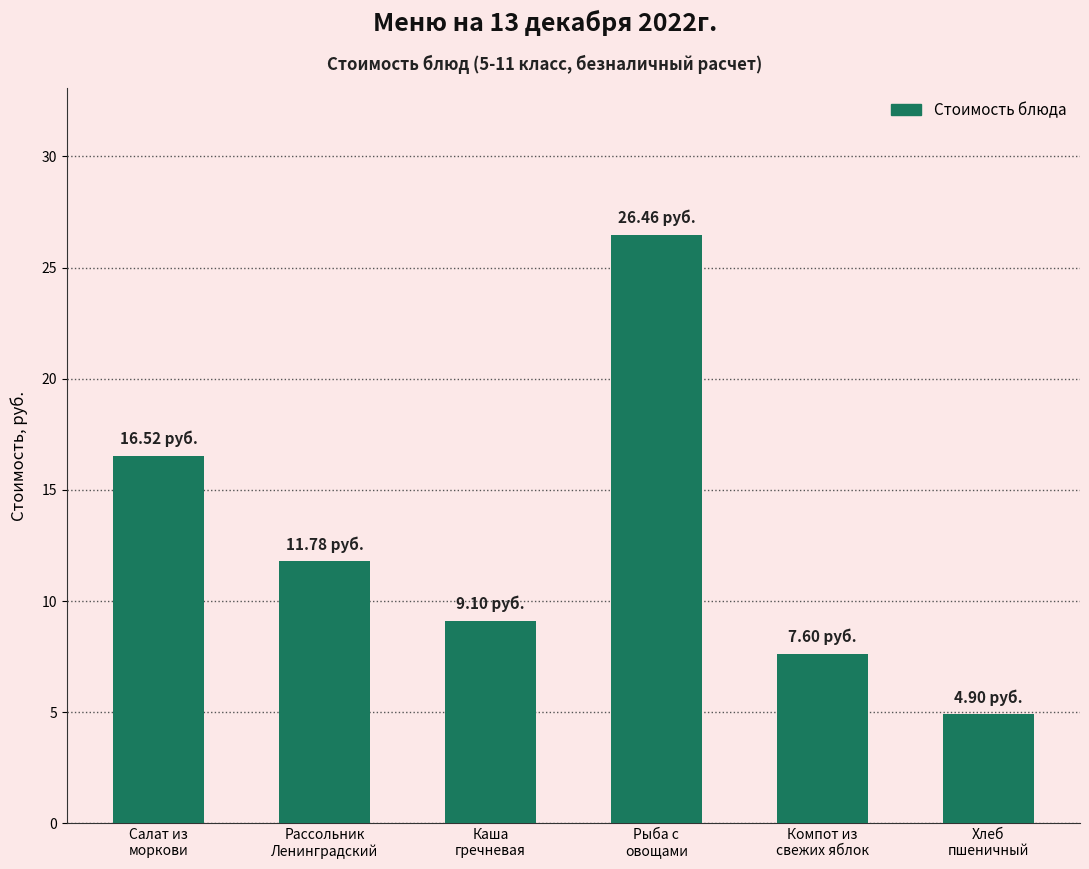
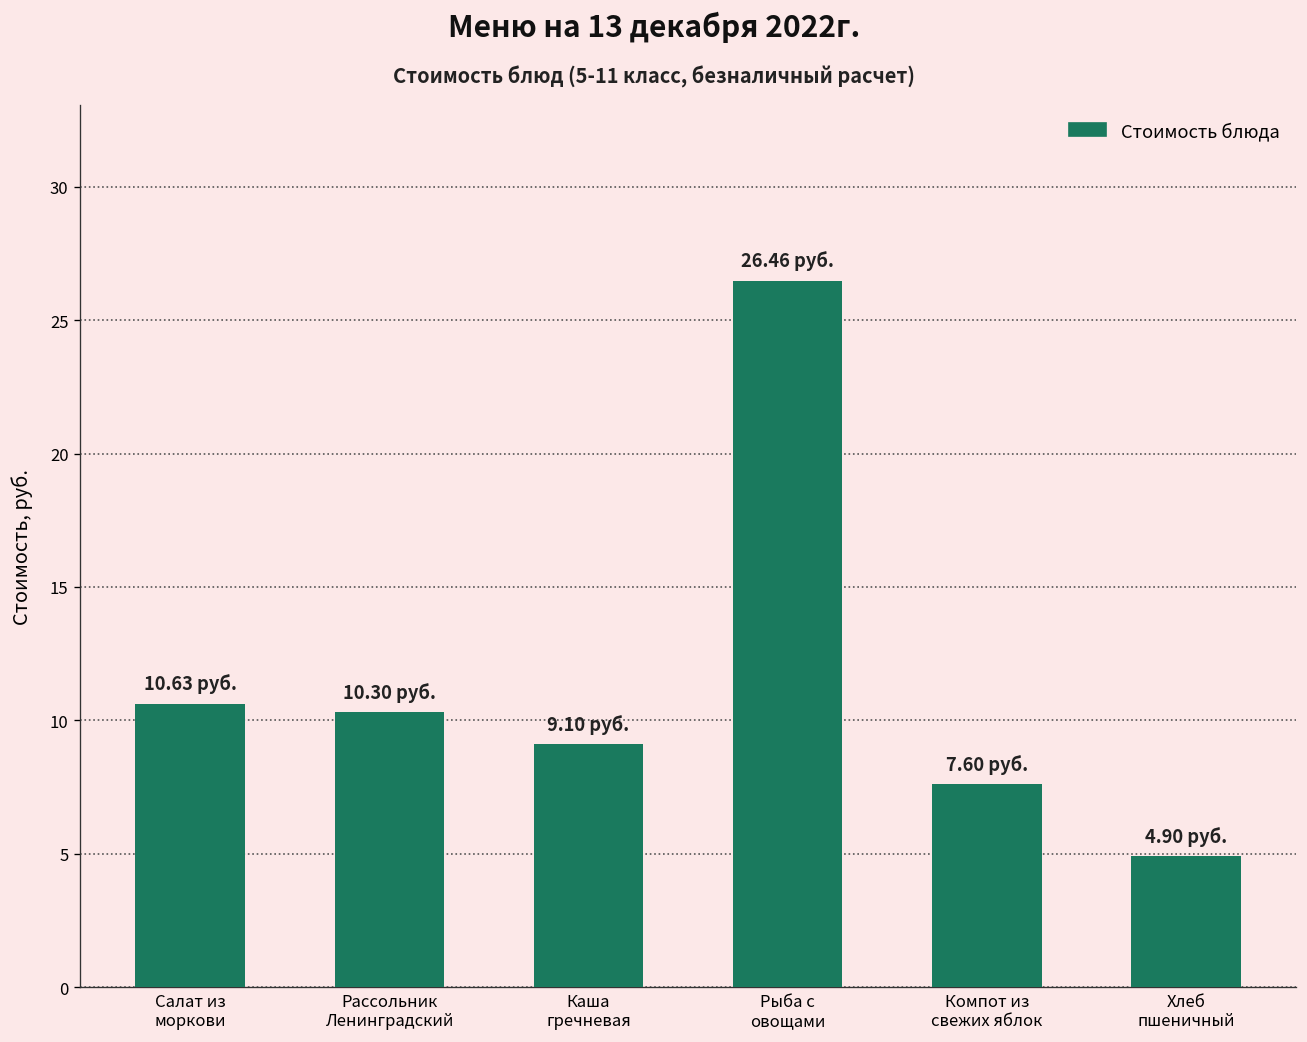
Салат из моркови: 16.52 -> 10.63
Рассольник Ленинградский: 11.78 -> 10.30
